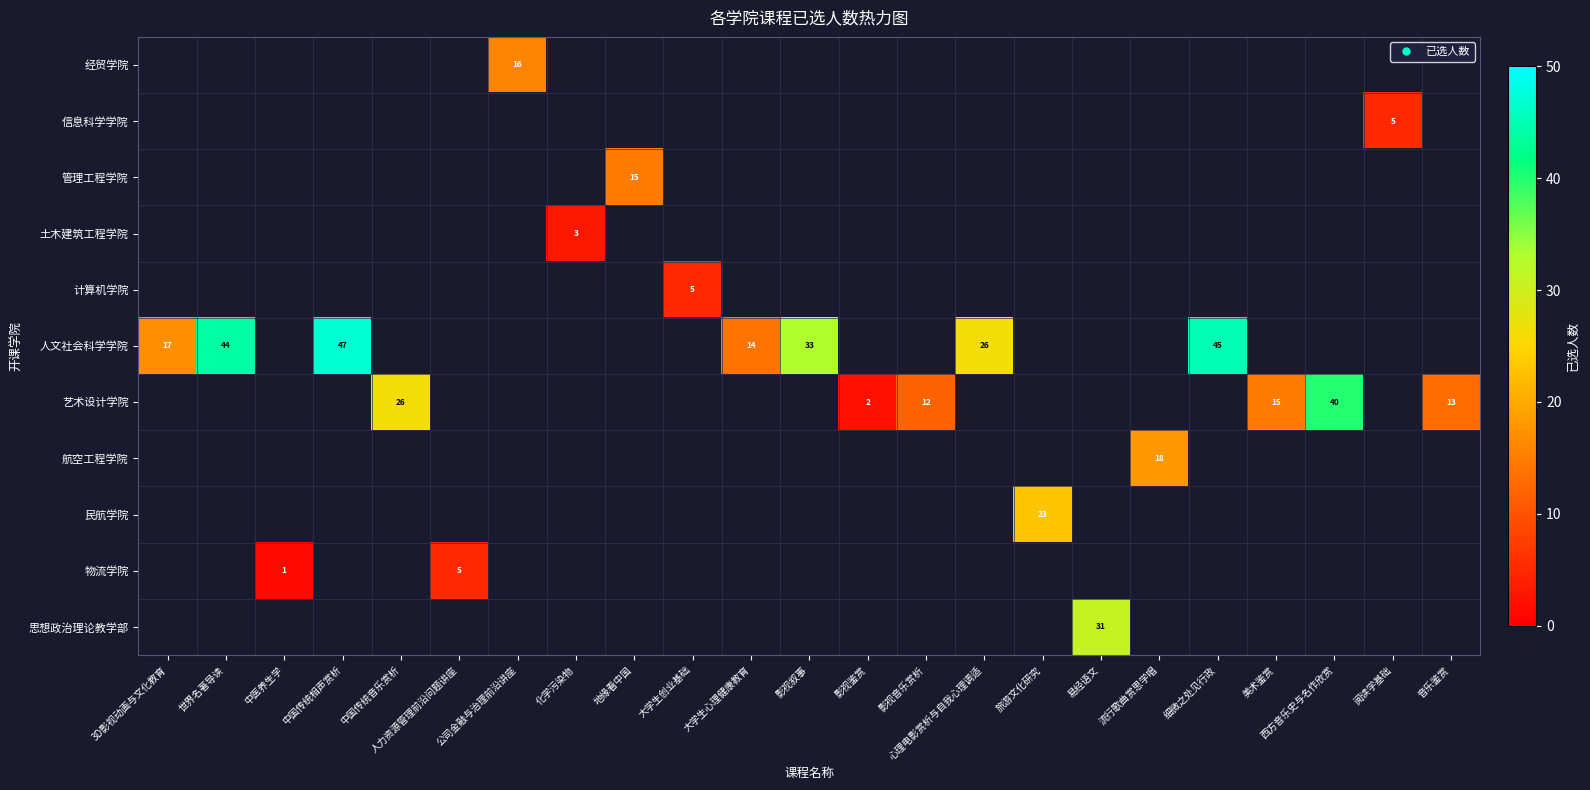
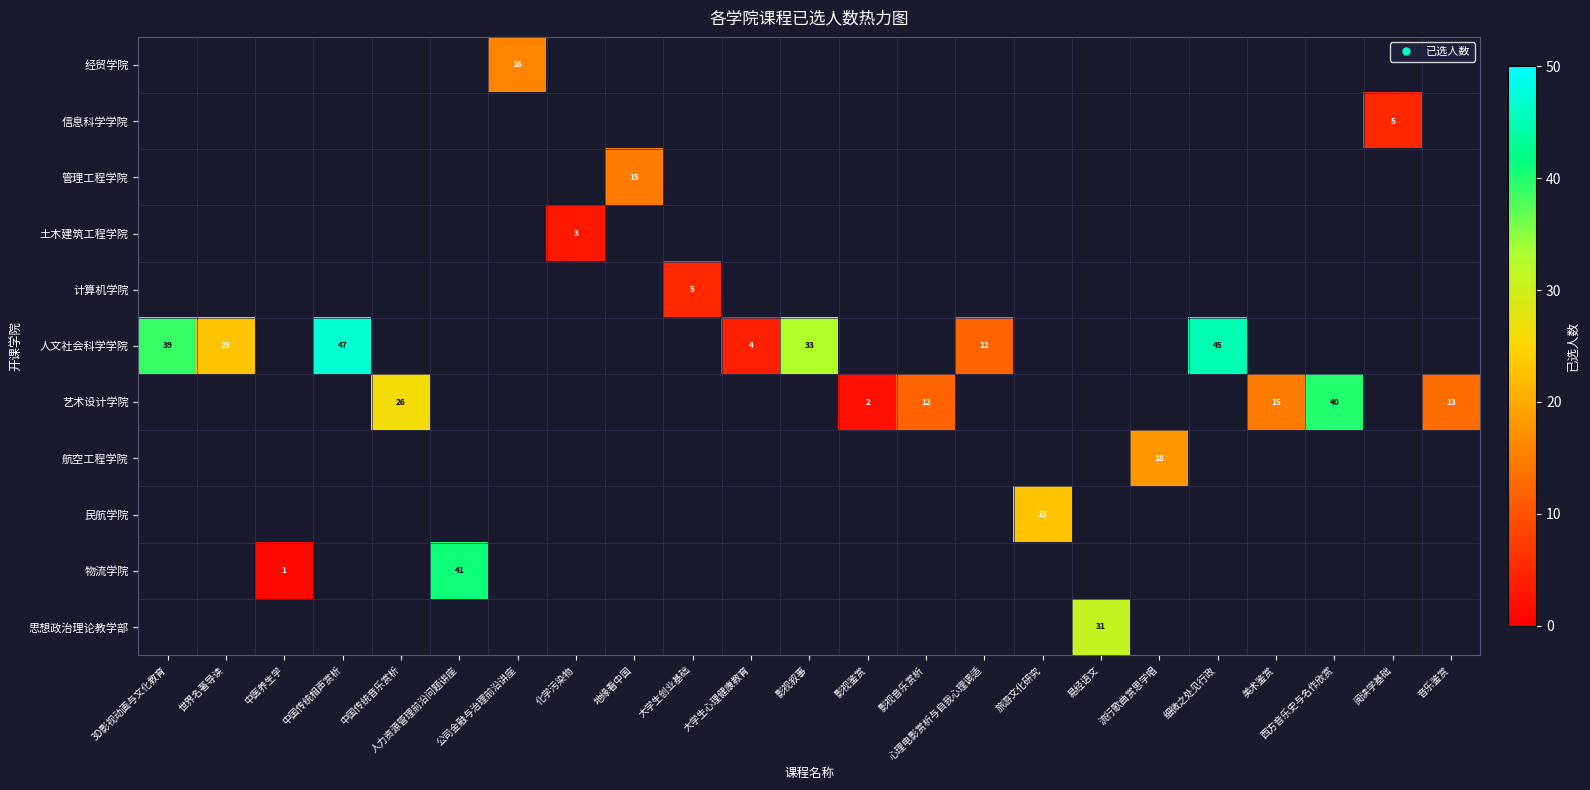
人文社会科学学院, 3D影视动画与文化教育: 17 -> 39
人文社会科学学院, 世界名著导读: 44 -> 23
人文社会科学学院, 大学生心理健康教育: 14 -> 4
人文社会科学学院, 心理电影赏析与自我心理调适: 26 -> 12
物流学院, 人力资源管理前沿问题讲座: 5 -> 41
